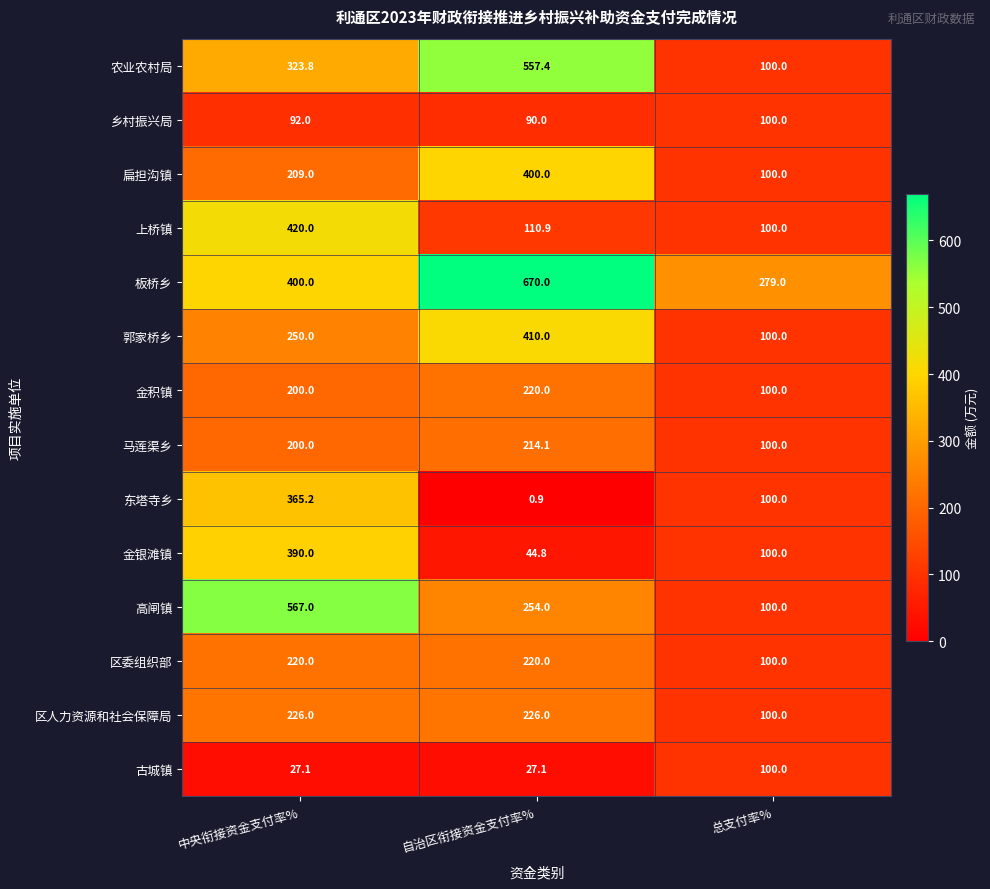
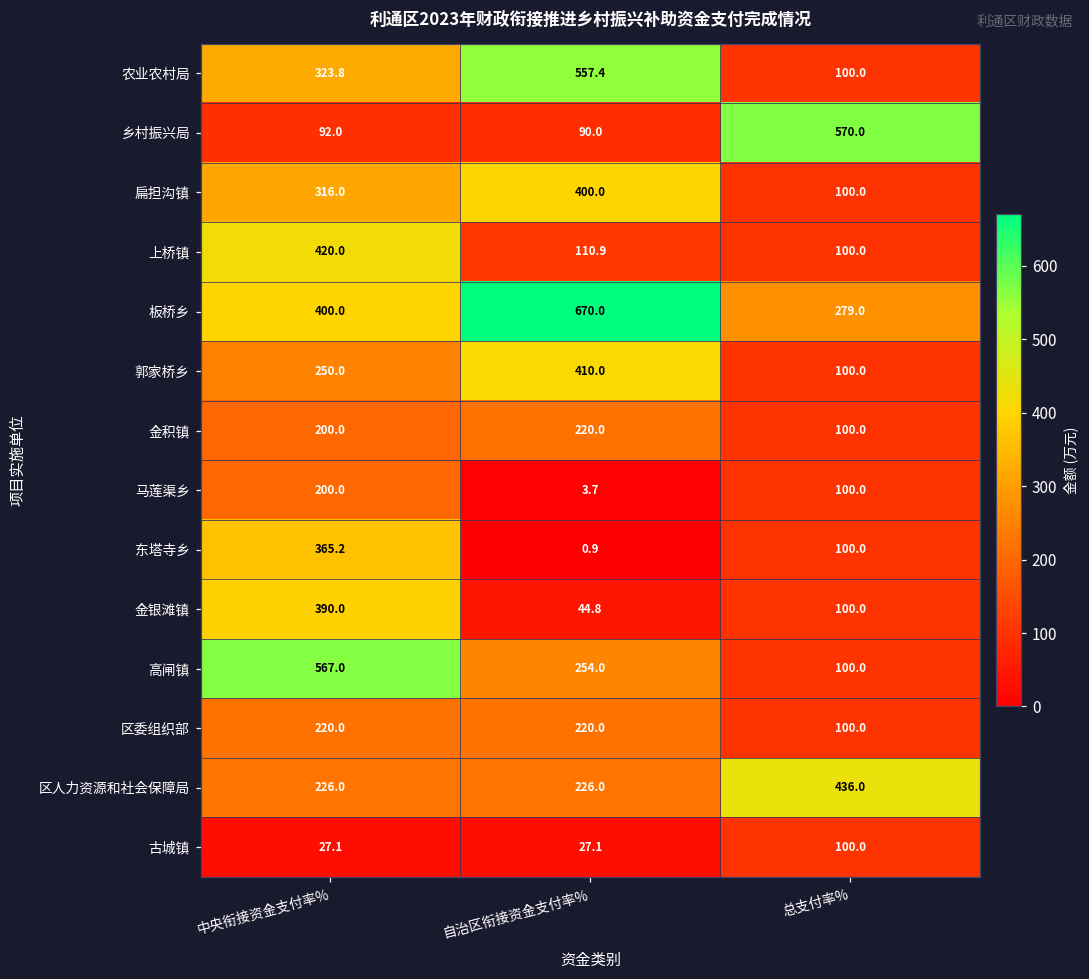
乡村振兴局, 总支付率%: 100.0 -> 570.0
扁担沟镇, 中央衔接资金支付率%: 209.0 -> 316.0
马莲渠乡, 自治区衔接资金支付率%: 214.1 -> 3.7
区人力资源和社会保障局, 总支付率%: 100.0 -> 436.0
